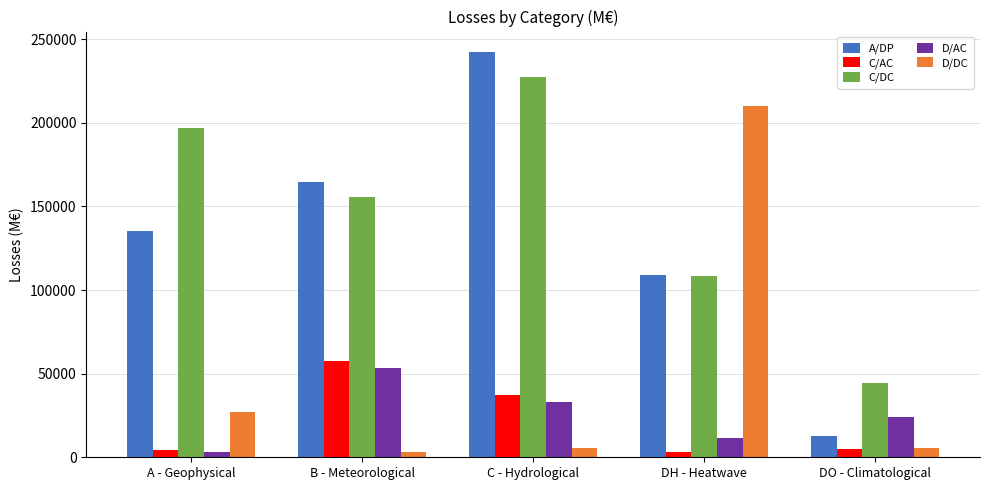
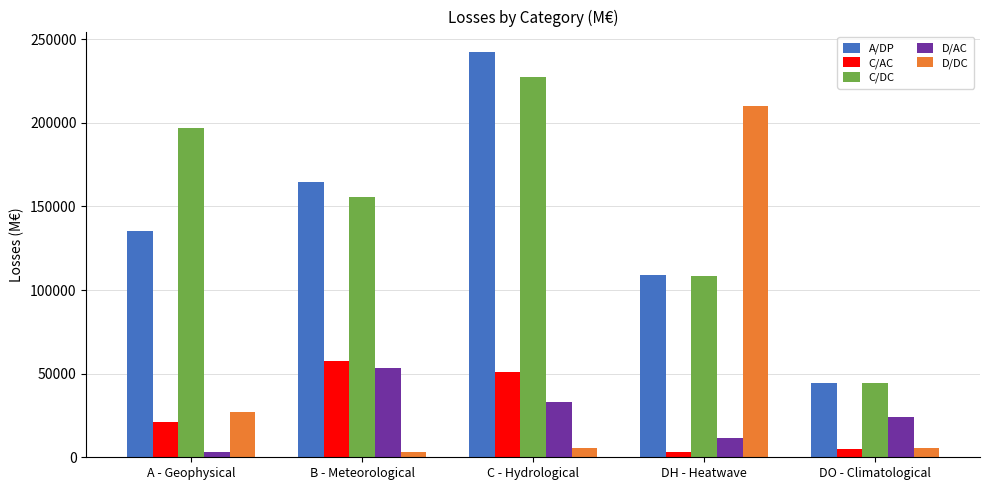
C/AC, A - Geophysical: 4000 -> 21000
C/AC, C - Hydrological: 37000 -> 51000
A/DP, DO - Climatological: 13000 -> 45000
